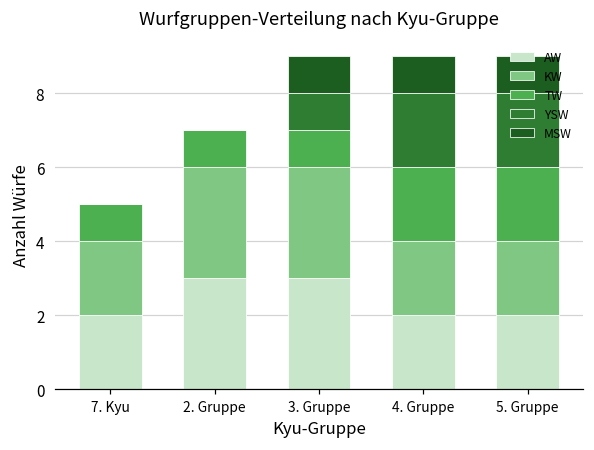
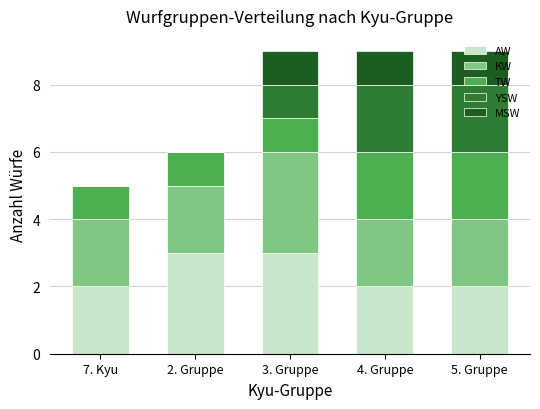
KW, 2. Gruppe: 3 -> 2
